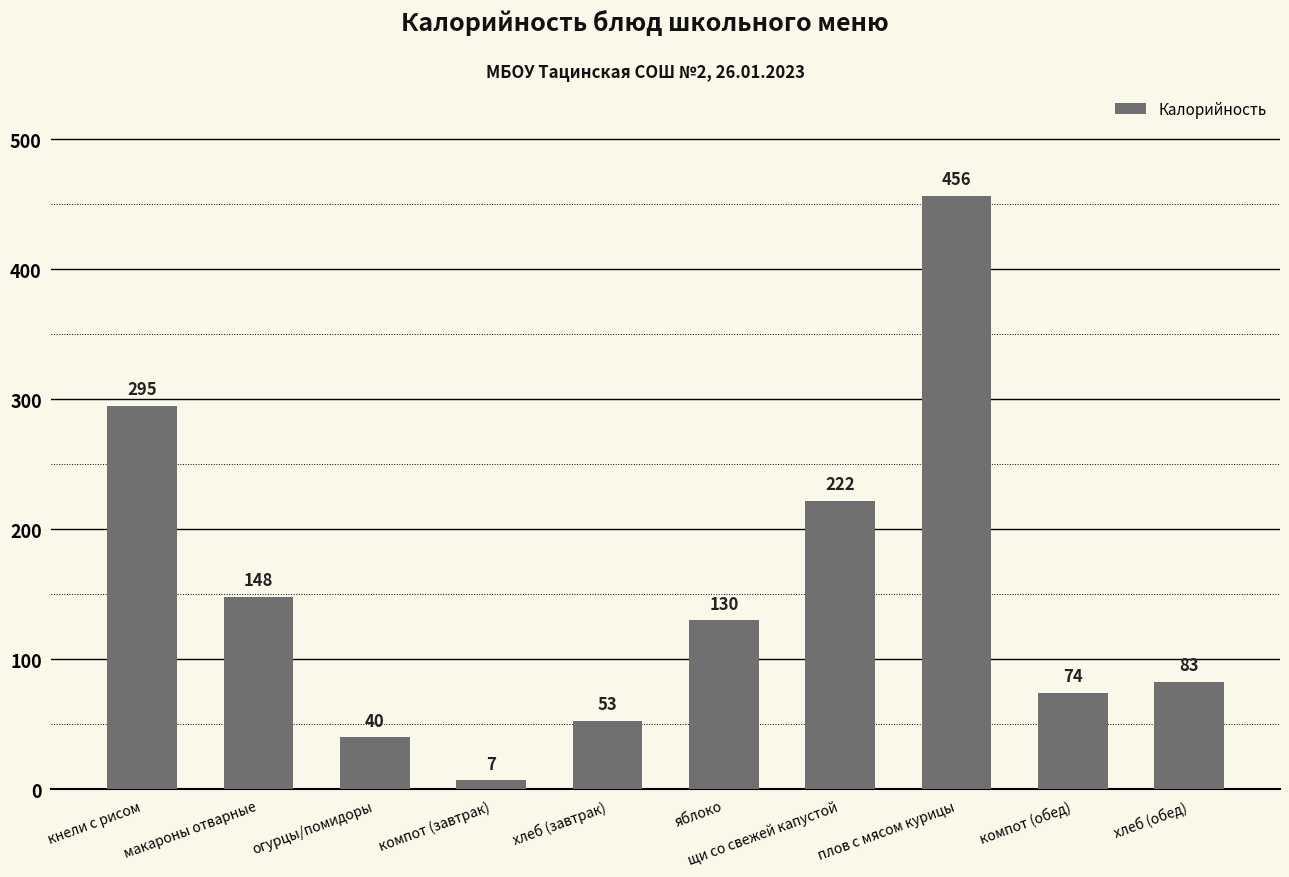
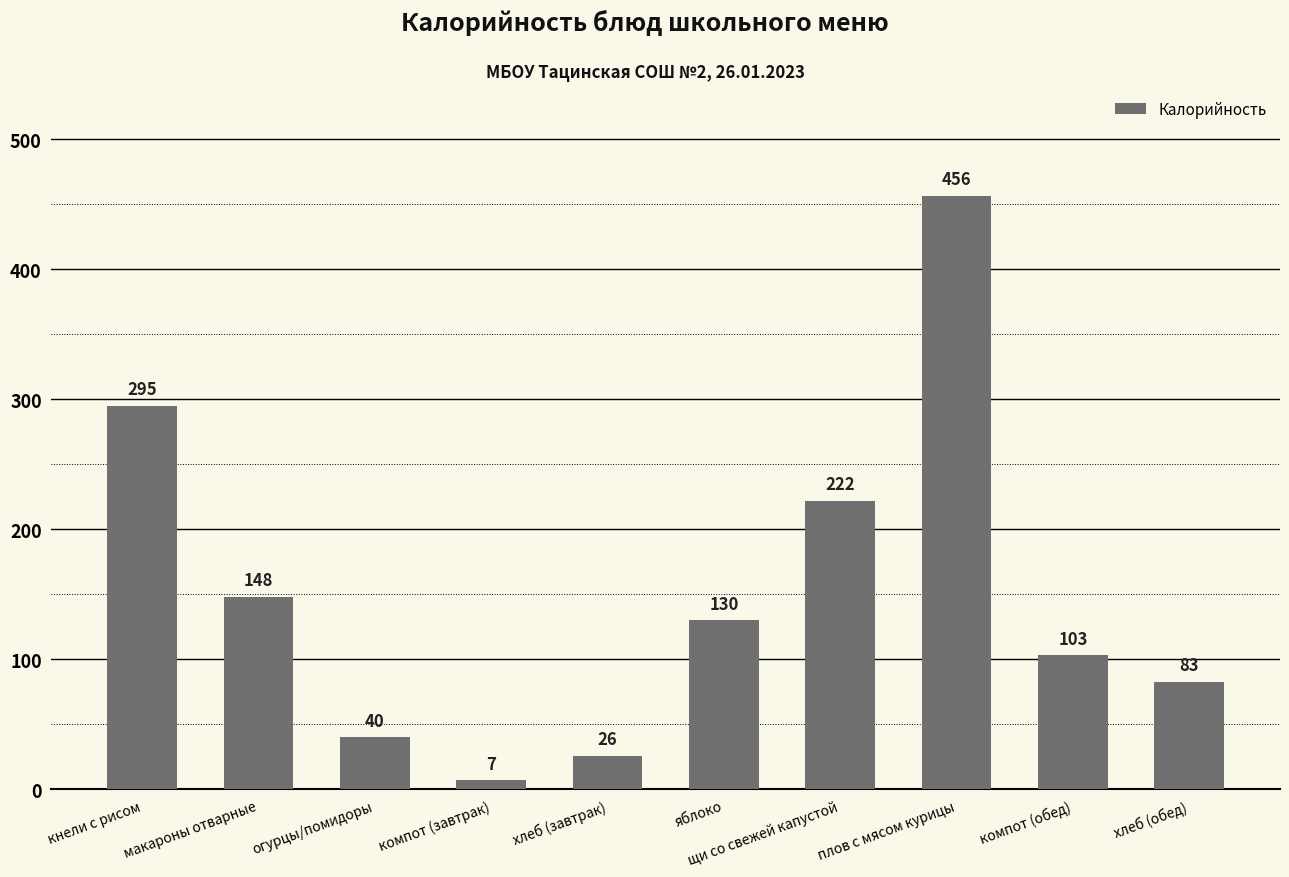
хлеб (завтрак): 53 -> 26
компот (обед): 74 -> 103
